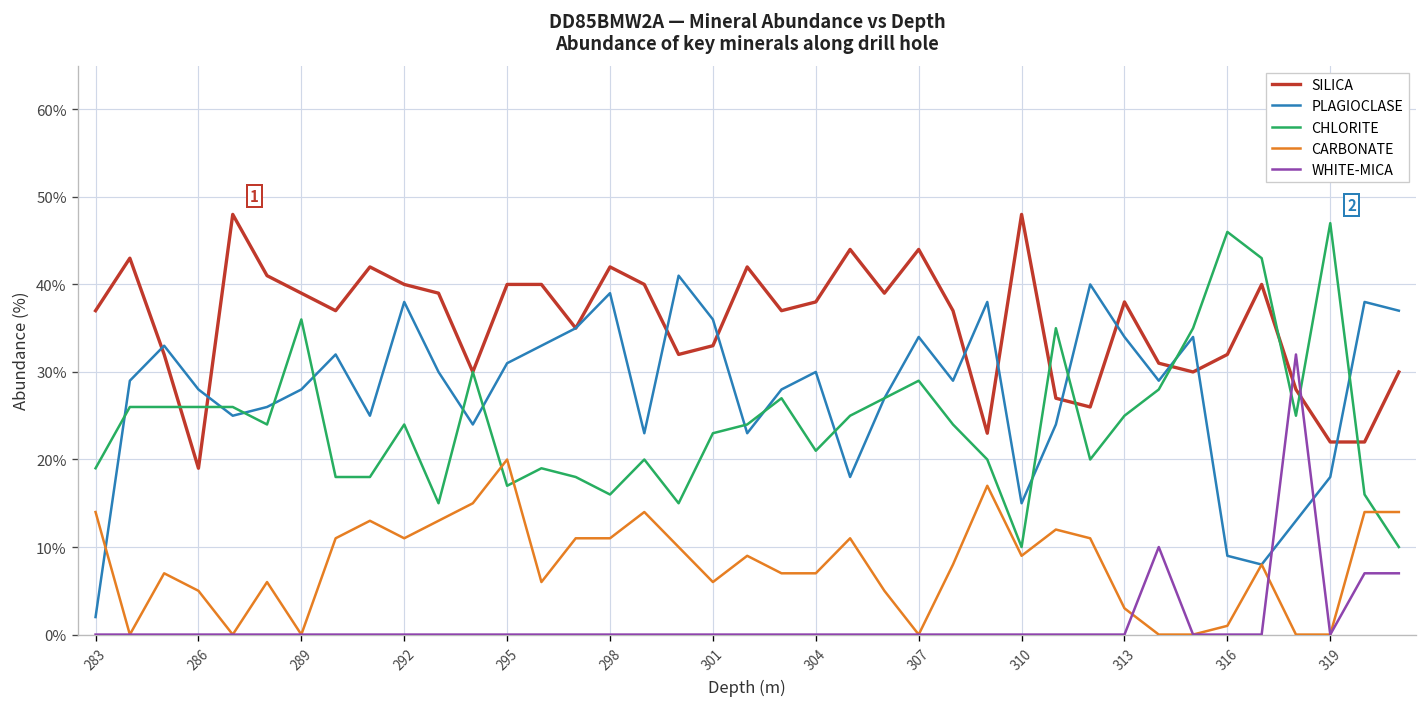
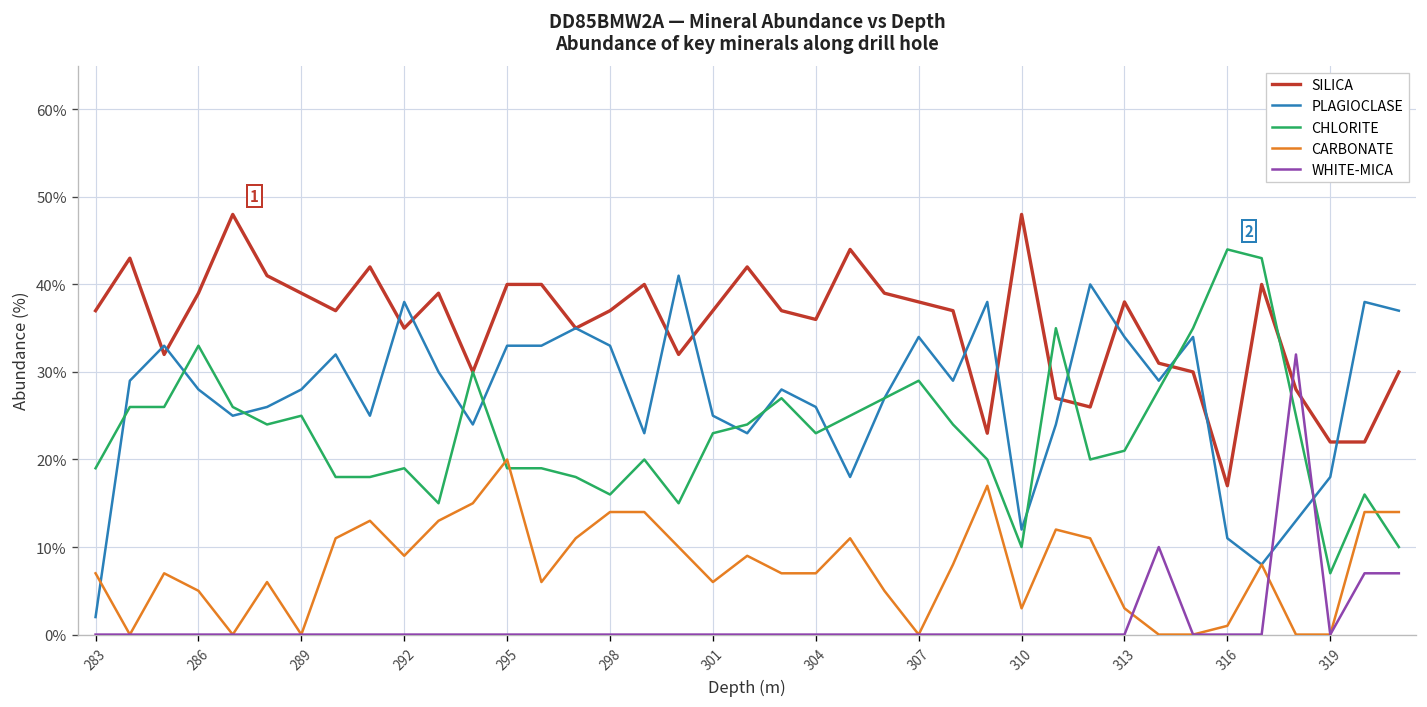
CARBONATE, 283: 14% -> 7%
SILICA, 286: 19% -> 39%
CHLORITE, 286: 26% -> 33%
CHLORITE, 289: 36% -> 25%
SILICA, 292: 40% -> 35%
CHLORITE, 292: 24% -> 19%
CARBONATE, 292: 11% -> 9%
PLAGIOCLASE, 295: 31% -> 33%
CHLORITE, 295: 17% -> 19%
SILICA, 298: 42% -> 37%
PLAGIOCLASE, 298: 39% -> 33%
CARBONATE, 298: 11% -> 14%
SILICA, 301: 33% -> 37%
PLAGIOCLASE, 301: 36% -> 25%
SILICA, 304: 38% -> 36%
PLAGIOCLASE, 304: 30% -> 26%
CHLORITE, 304: 21% -> 23%
SILICA, 307: 44% -> 38%
PLAGIOCLASE, 310: 15% -> 12%
CARBONATE, 310: 9% -> 3%
CHLORITE, 313: 25% -> 21%
SILICA, 316: 32% -> 17%
PLAGIOCLASE, 316: 9% -> 11%
CHLORITE, 316: 46% -> 44%
CHLORITE, 319: 47% -> 7%
